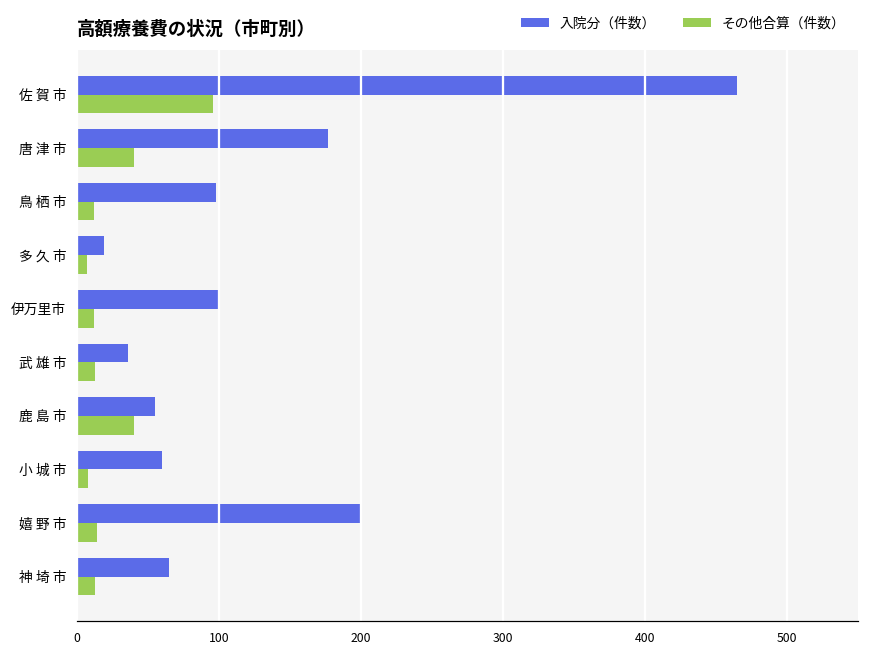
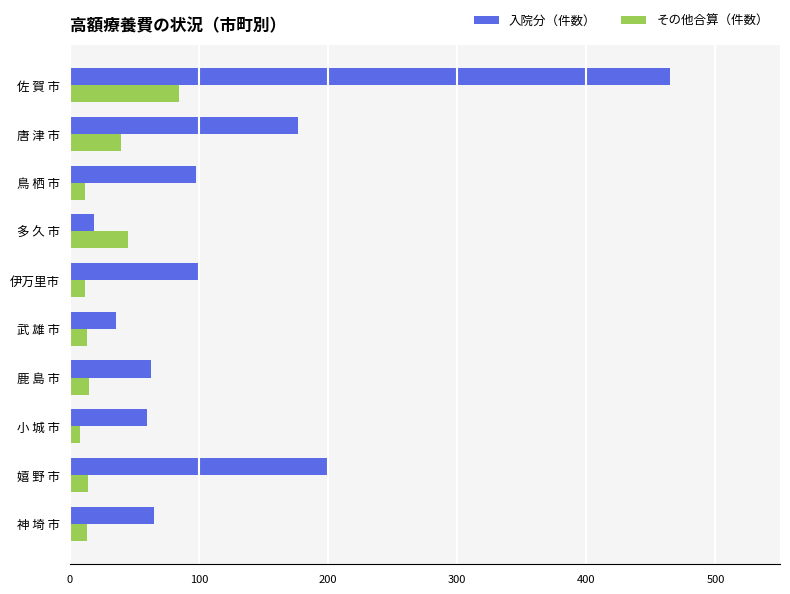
その他合算（件数）, 佐 賀 市: 96 -> 85
その他合算（件数）, 多 久 市: 7 -> 45
入院分（件数）, 鹿 島 市: 55 -> 63
その他合算（件数）, 鹿 島 市: 40 -> 15
